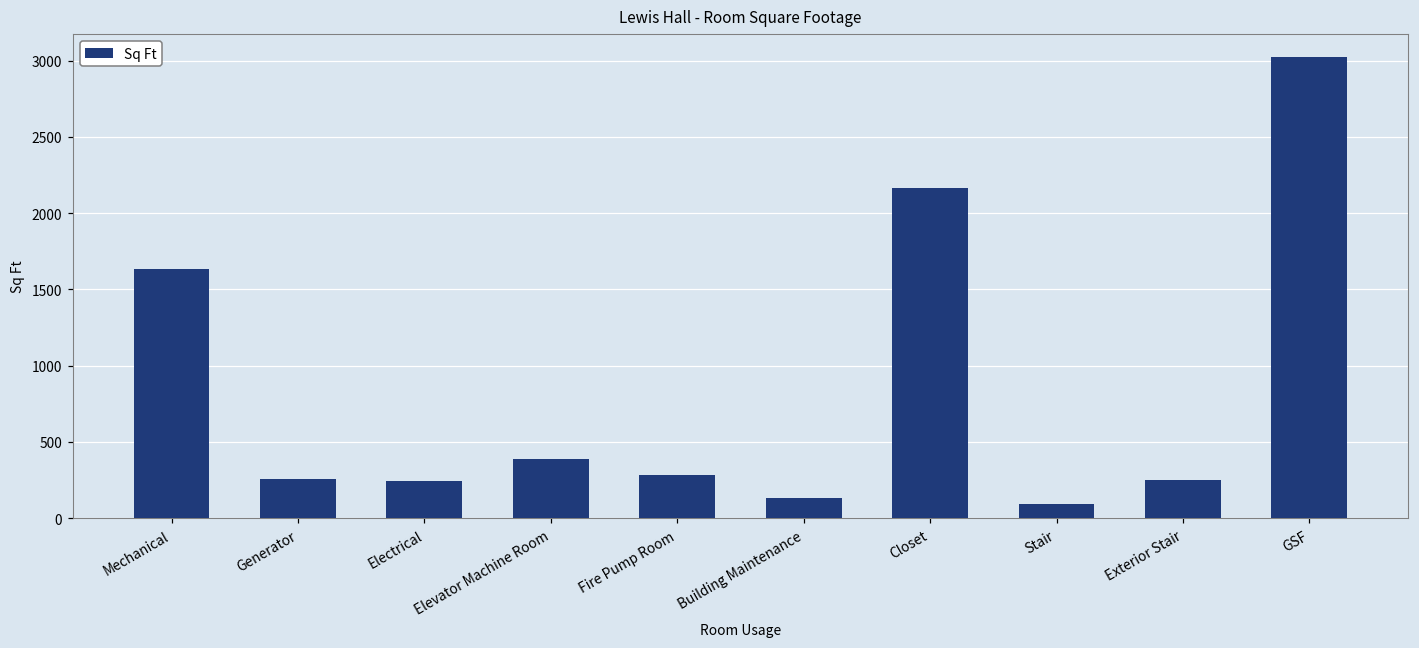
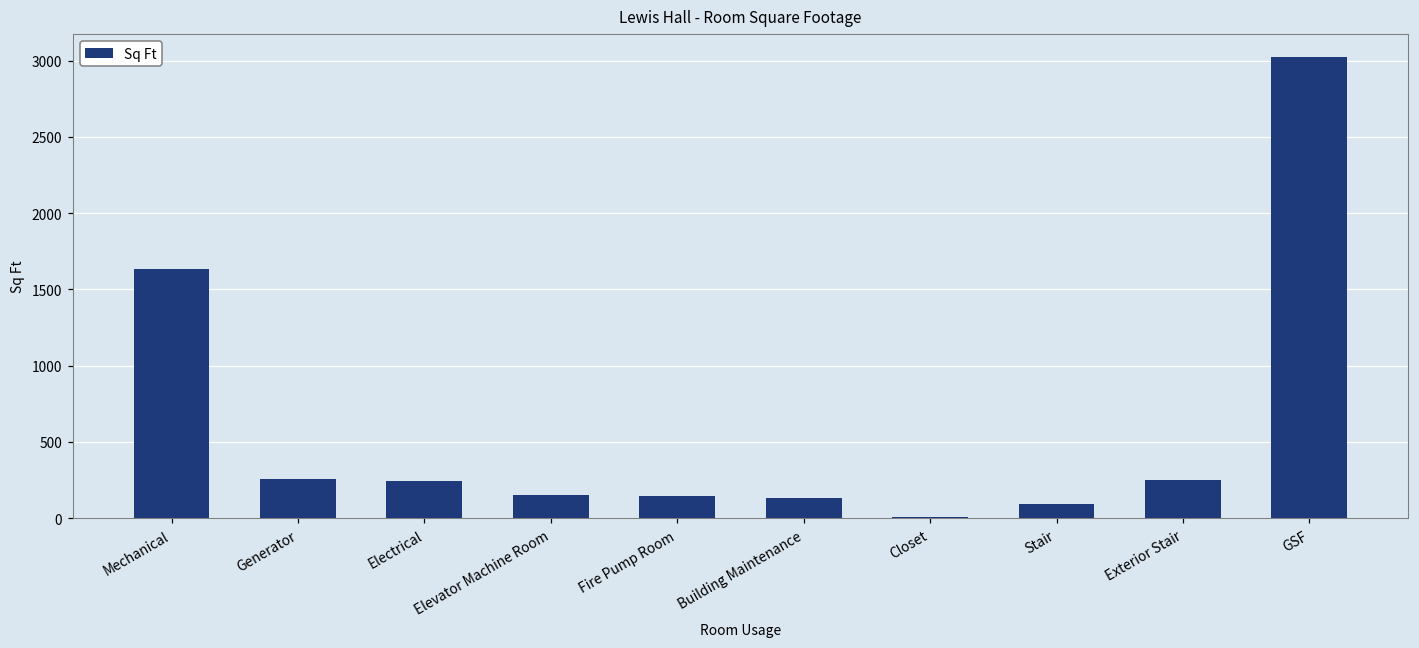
Elevator Machine Room: 390 -> 150
Fire Pump Room: 280 -> 140
Closet: 2160 -> 10
